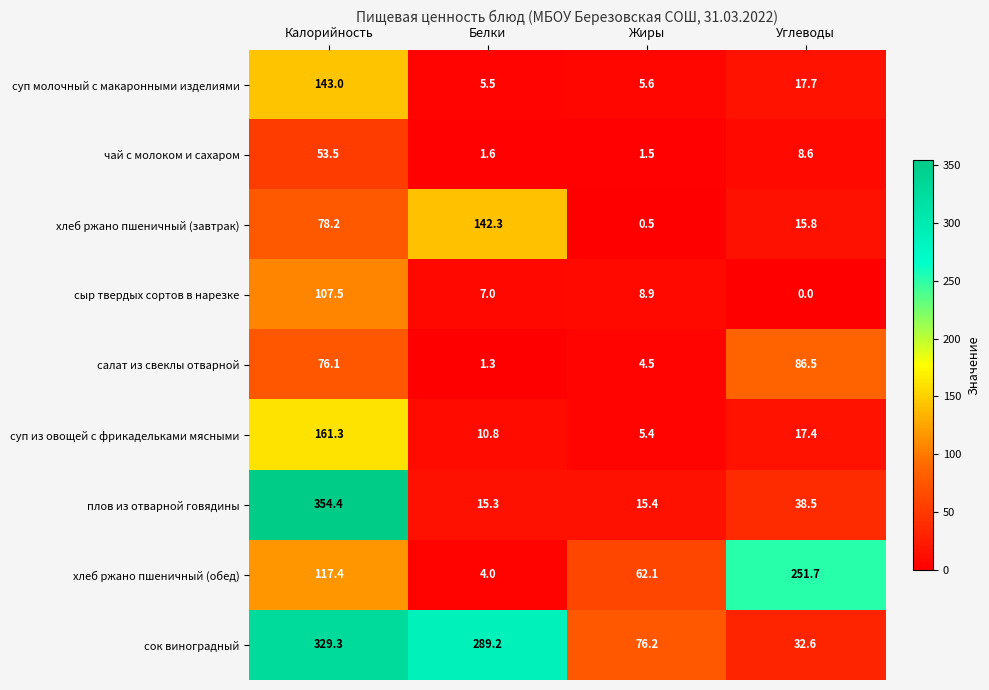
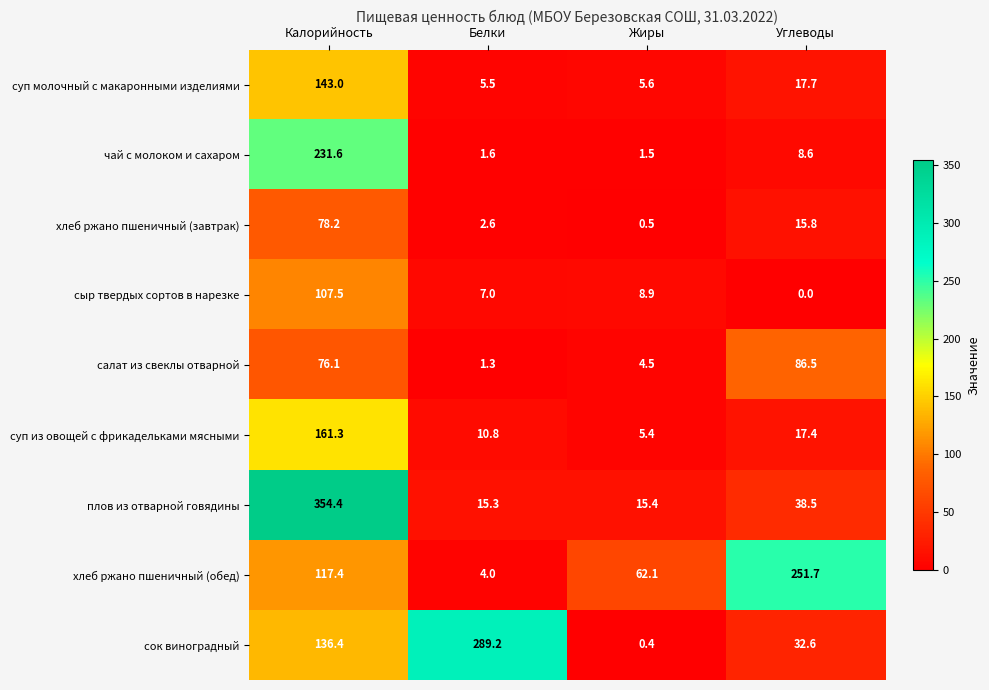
чай с молоком и сахаром, Калорийность: 53.5 -> 231.6
хлеб ржано пшеничный (завтрак), Белки: 142.3 -> 2.6
сок виноградный, Калорийность: 329.3 -> 136.4
сок виноградный, Жиры: 76.2 -> 0.4
